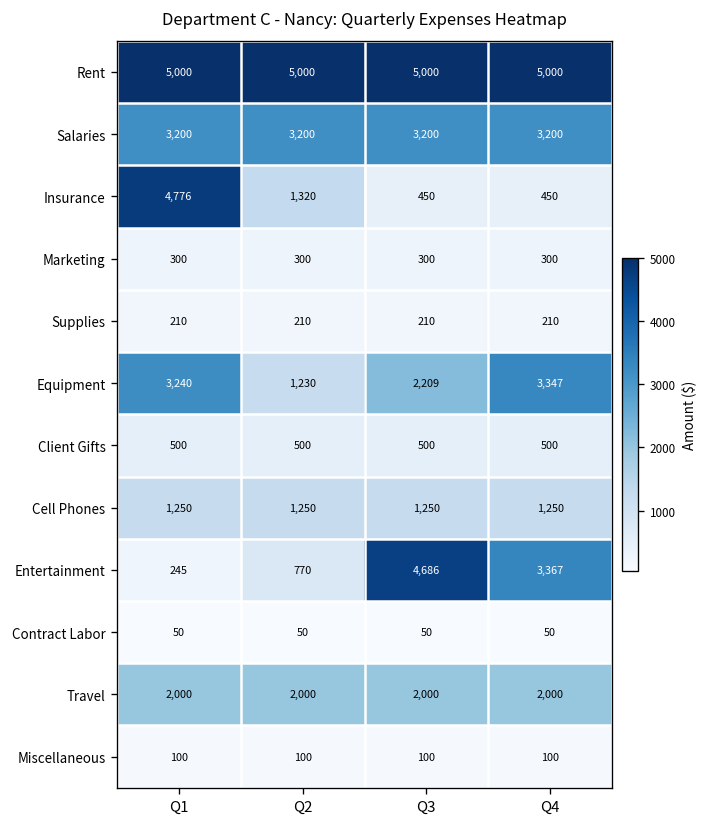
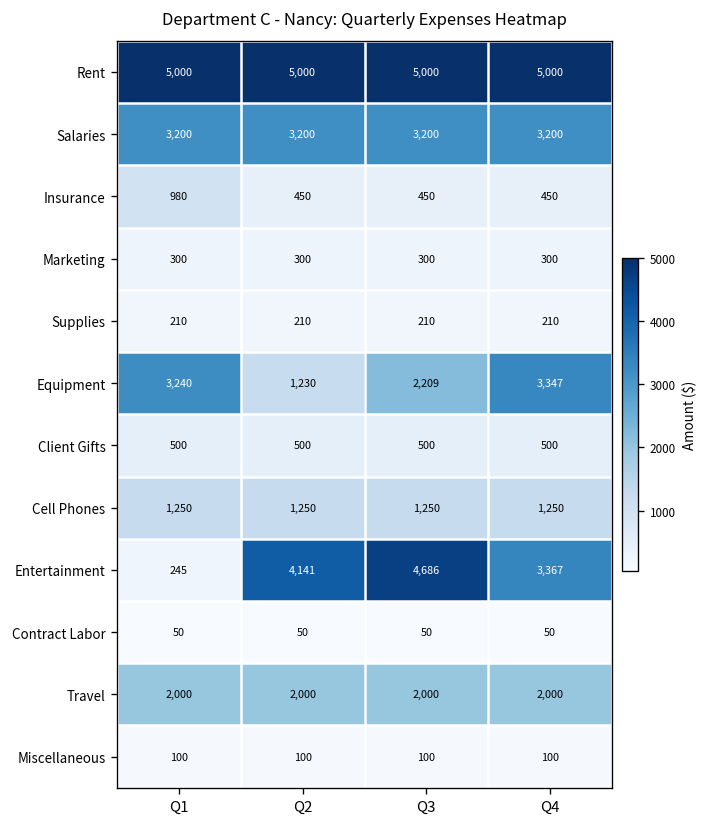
Insurance, Q1: 4,776 -> 980
Insurance, Q2: 1,320 -> 450
Entertainment, Q2: 770 -> 4,141
